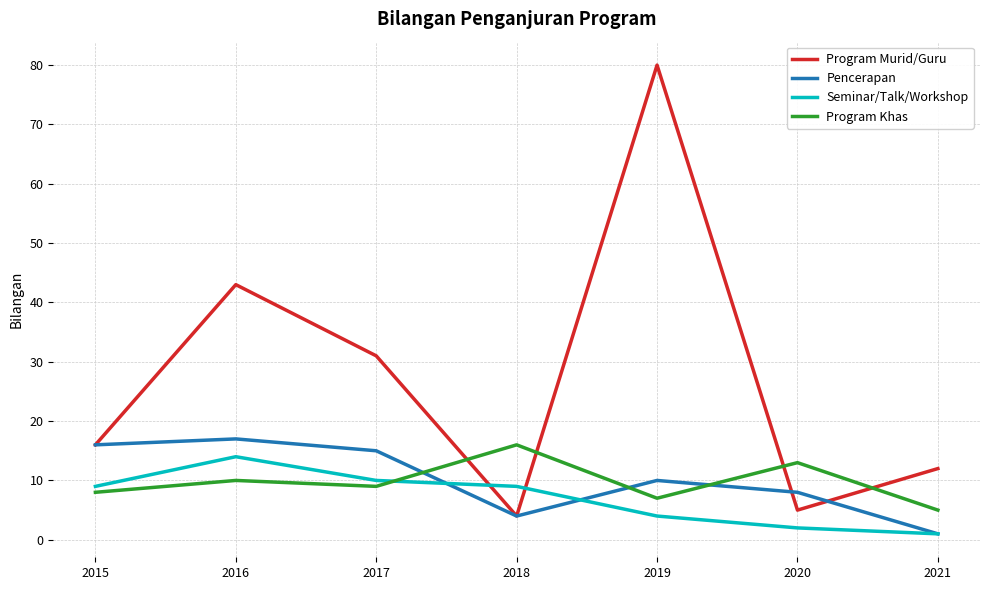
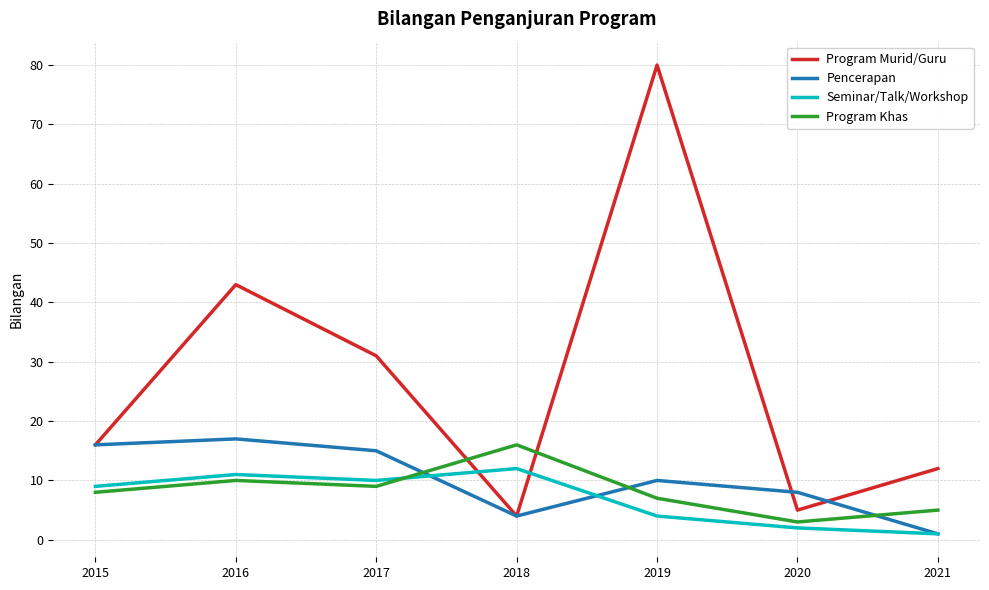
Seminar/Talk/Workshop, 2016: 14 -> 11
Seminar/Talk/Workshop, 2018: 9 -> 12
Program Khas, 2020: 13 -> 3
